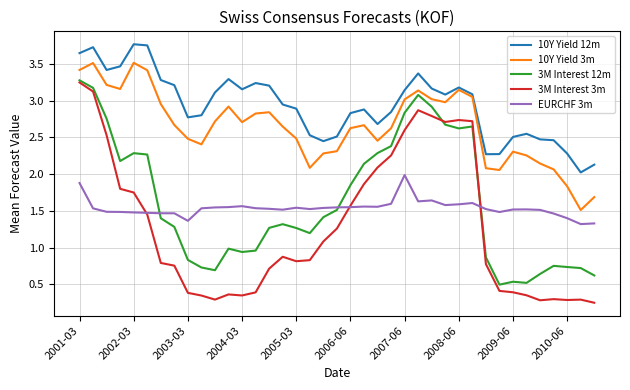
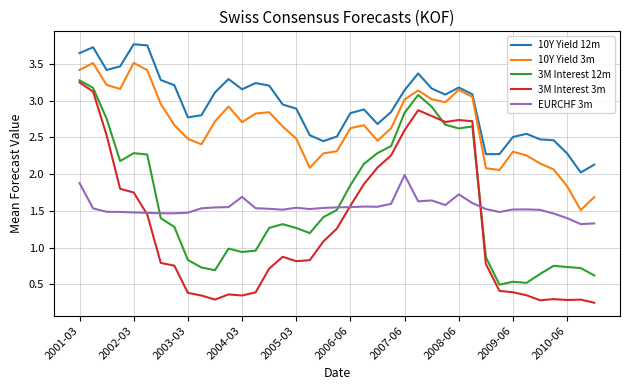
EURCHF 3m, 2003-03: 1.4 -> 1.5
EURCHF 3m, 2004-03: 1.6 -> 1.7
EURCHF 3m, 2008-06: 1.6 -> 1.7
